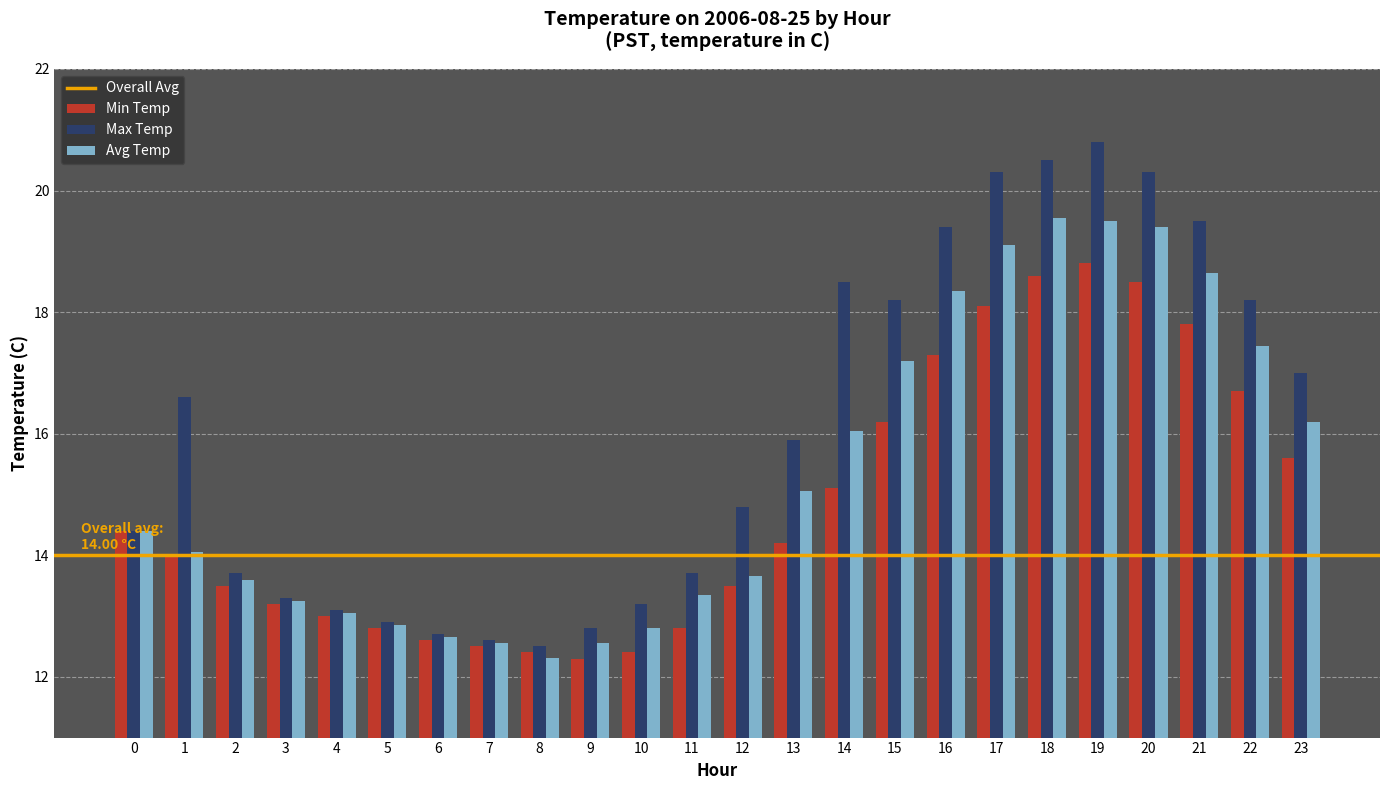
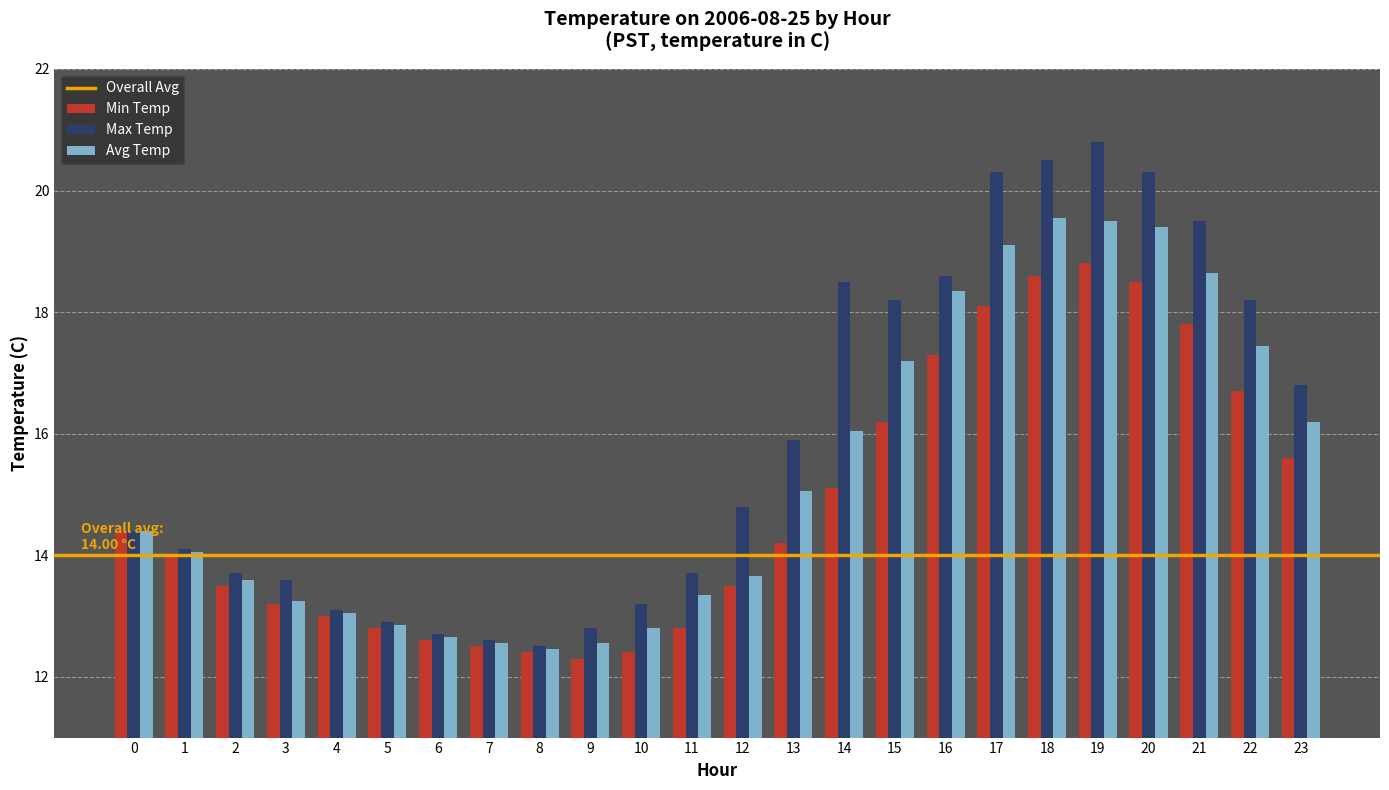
Max Temp, 1: 16.6 -> 14.1
Max Temp, 3: 13.3 -> 13.6
Avg Temp, 8: 12.3 -> 12.5
Max Temp, 16: 19.4 -> 18.6
Max Temp, 23: 17.0 -> 16.8
